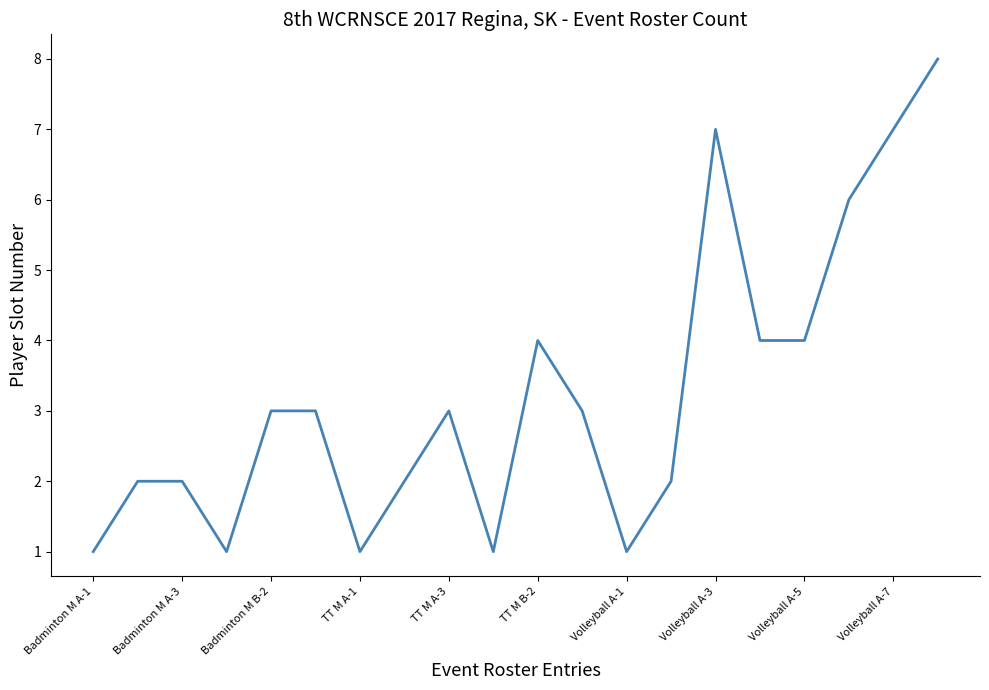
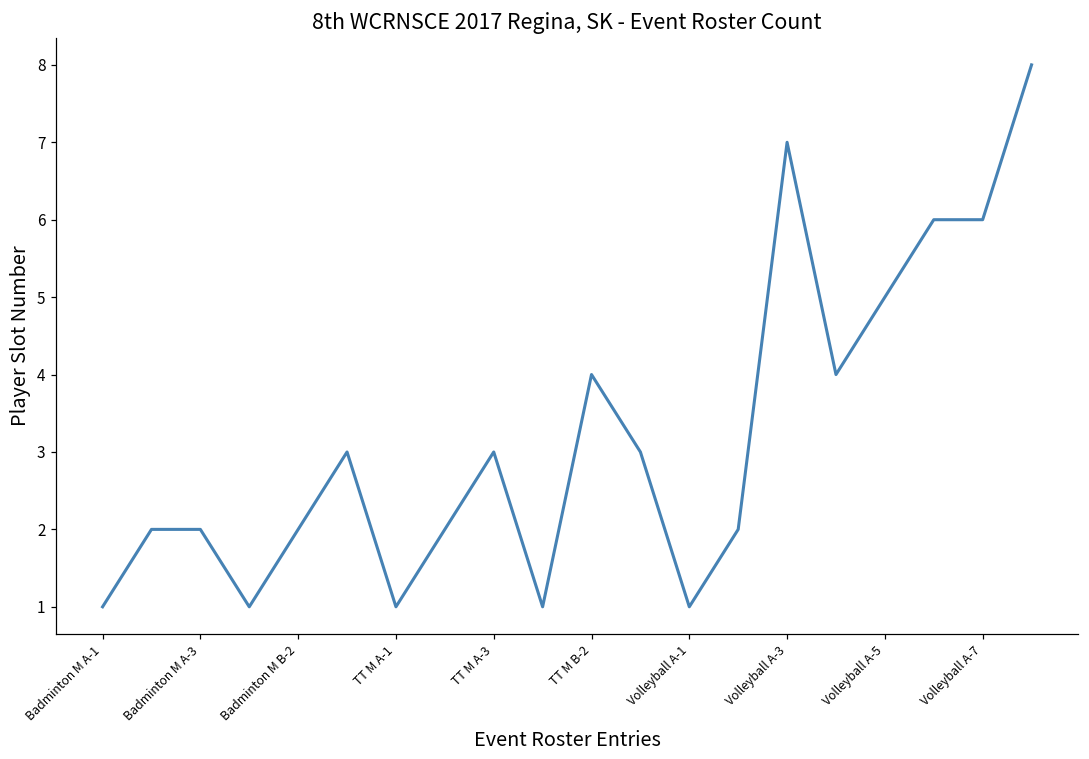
Badminton M B-2: 3 -> 2
Volleyball A-5: 4 -> 5
Volleyball A-7: 7 -> 6
